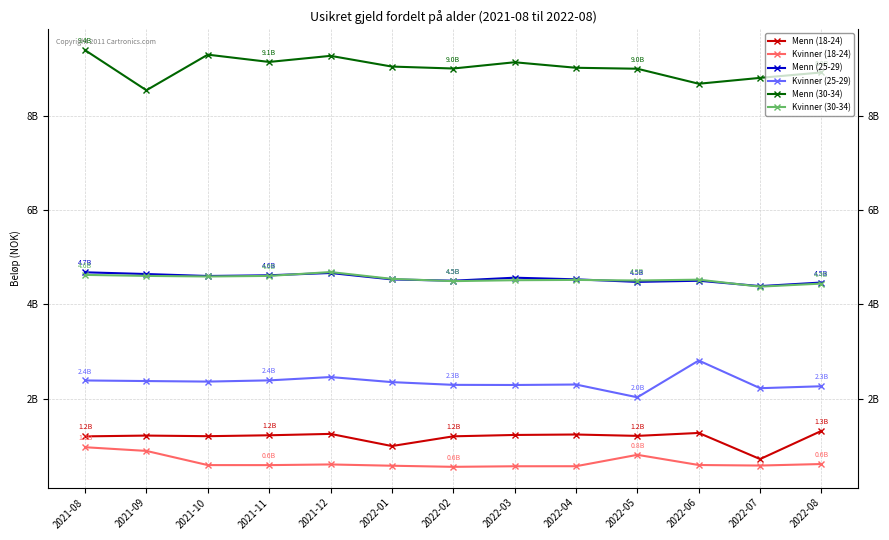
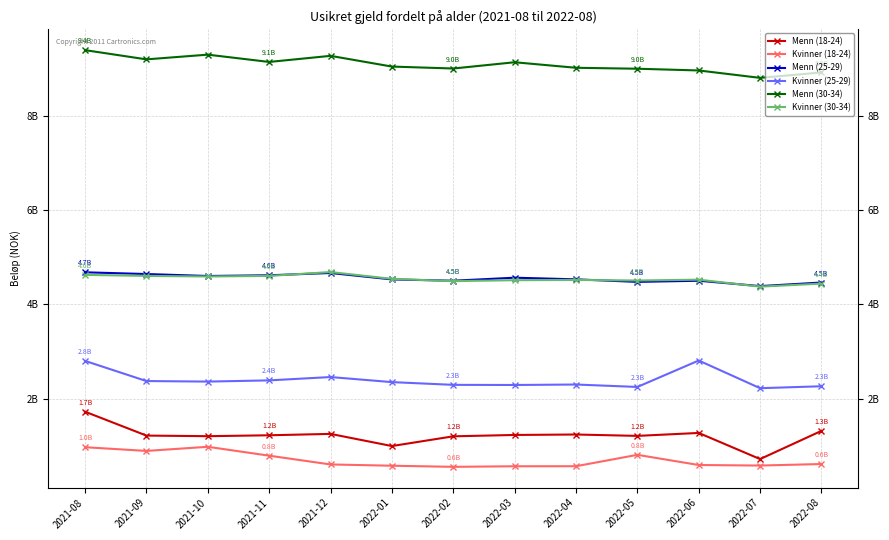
Menn (18-24), 2021-08: 1.2B -> 1.7B
Kvinner (25-29), 2021-08: 2.4B -> 2.8B
Menn (30-34), 2021-09: 8500000000 -> 9200000000
Kvinner (18-24), 2021-10: 600000000 -> 1000000000
Kvinner (18-24), 2021-11: 0.6B -> 0.8B
Kvinner (25-29), 2022-05: 2.0B -> 2.3B
Menn (30-34), 2022-06: 8700000000 -> 9000000000
